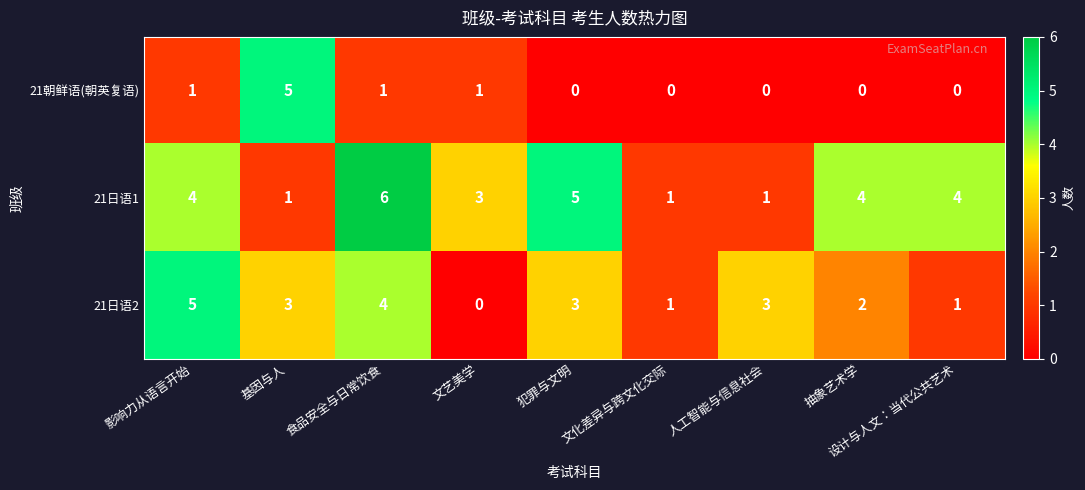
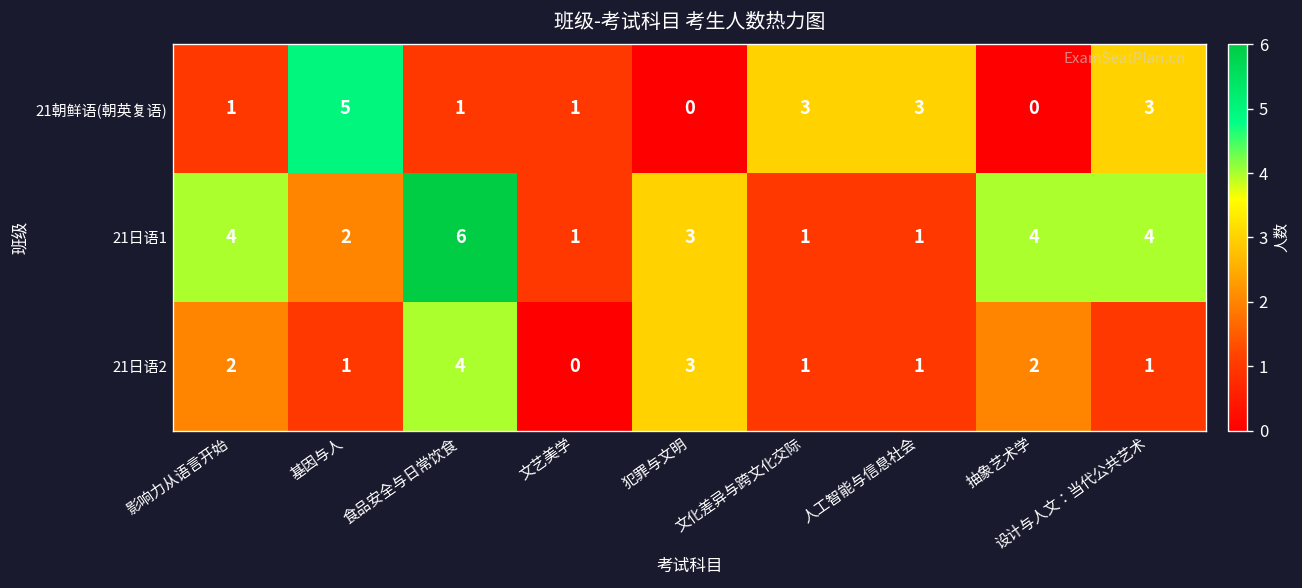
21朝鲜语(朝英复语), 文化差异与跨文化交际: 0 -> 3
21朝鲜语(朝英复语), 人工智能与信息社会: 0 -> 3
21朝鲜语(朝英复语), 设计与人文：当代公共艺术: 0 -> 3
21日语1, 基因与人: 1 -> 2
21日语1, 文艺美学: 3 -> 1
21日语1, 犯罪与文明: 5 -> 3
21日语2, 影响力从语言开始: 5 -> 2
21日语2, 基因与人: 3 -> 1
21日语2, 人工智能与信息社会: 3 -> 1
